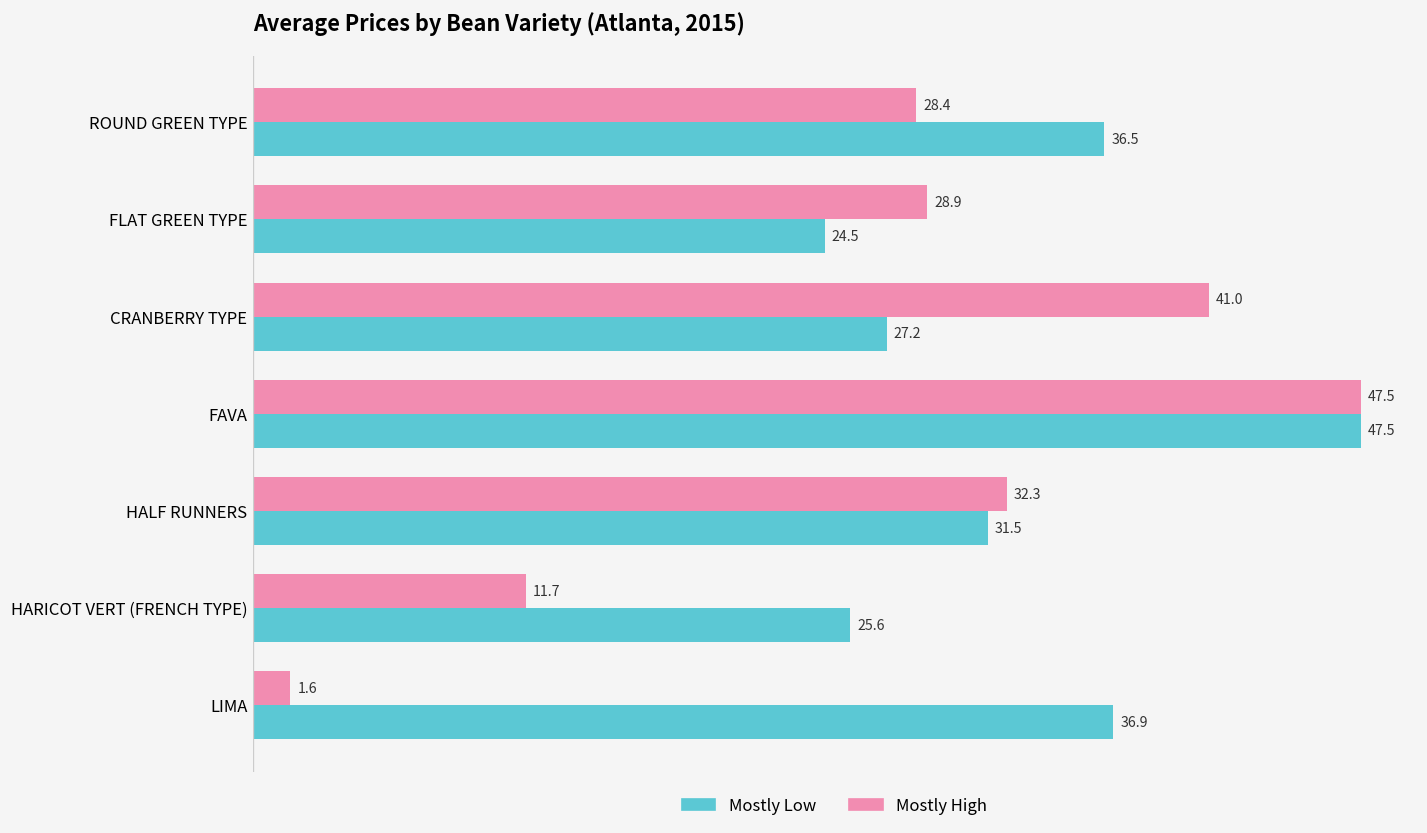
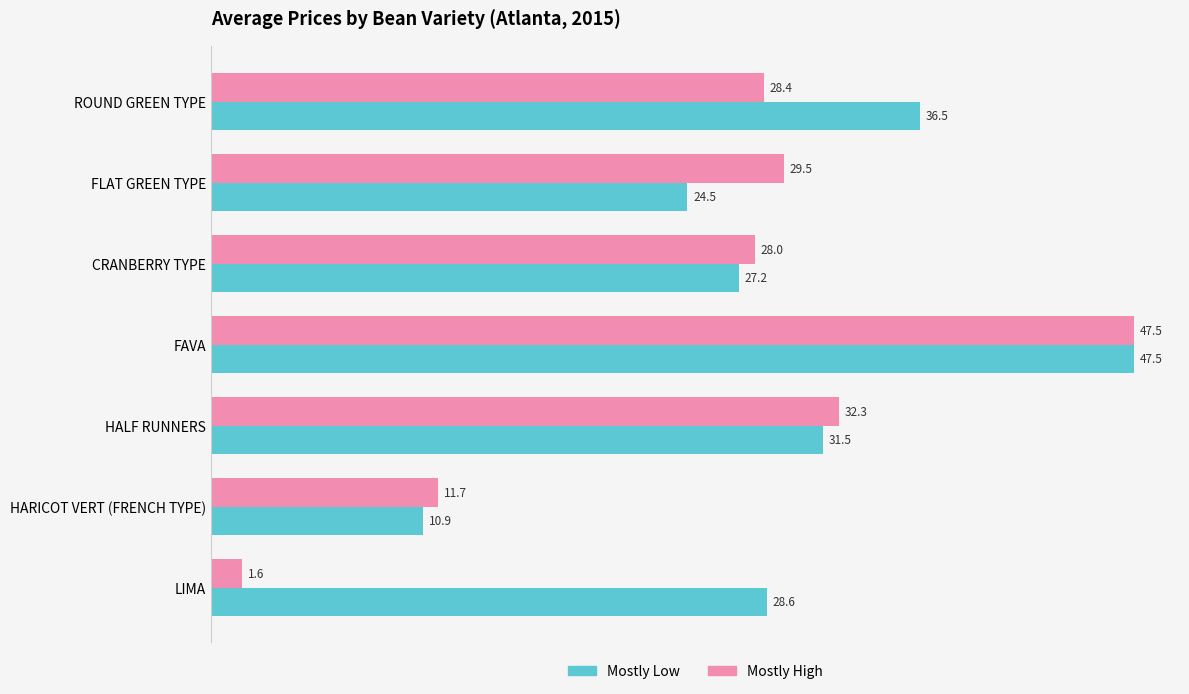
Mostly High, FLAT GREEN TYPE: 28.9 -> 29.5
Mostly High, CRANBERRY TYPE: 41.0 -> 28.0
Mostly Low, HARICOT VERT (FRENCH TYPE): 25.6 -> 10.9
Mostly Low, LIMA: 36.9 -> 28.6
